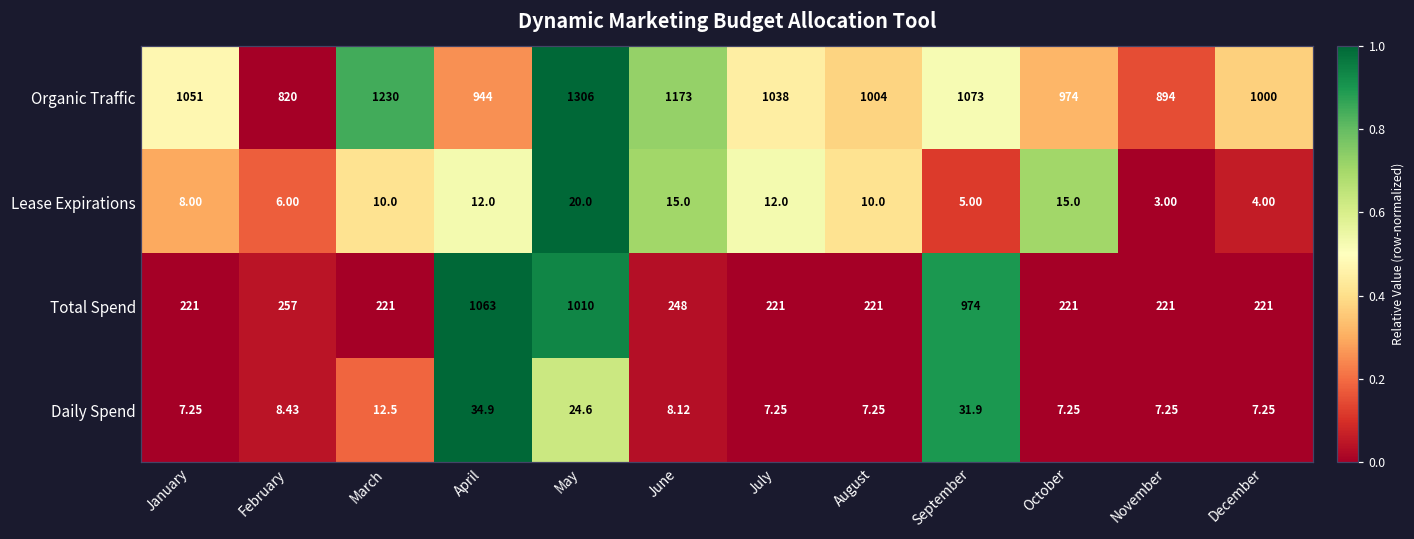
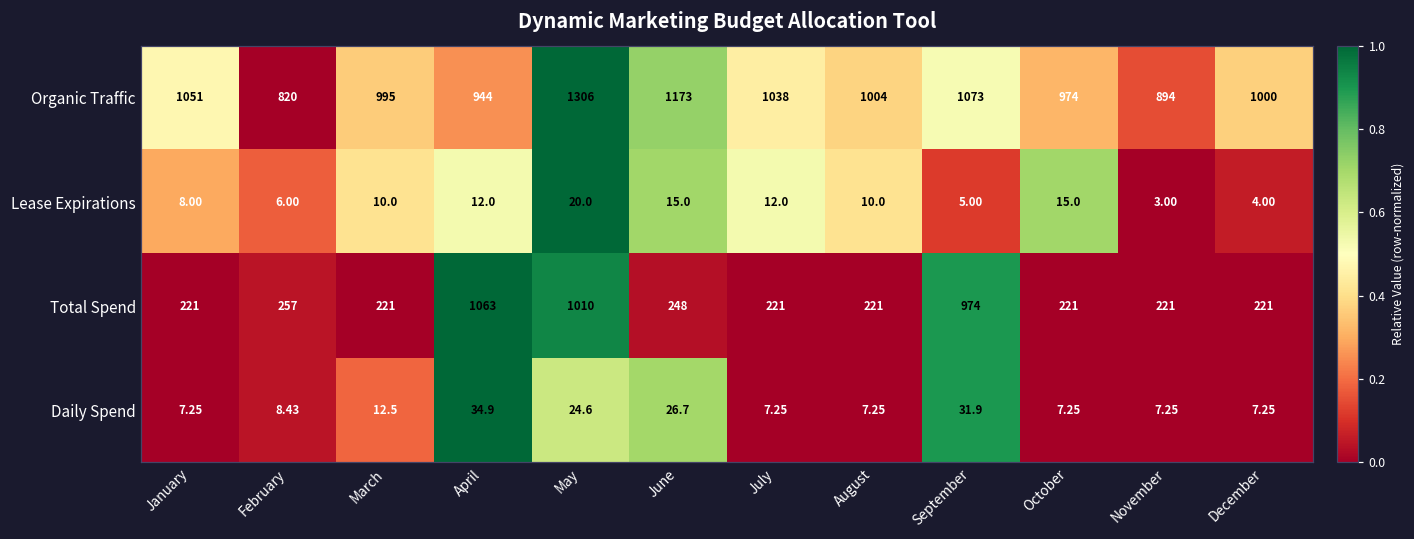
Organic Traffic, March: 1230 -> 995
Daily Spend, June: 8.12 -> 26.7
